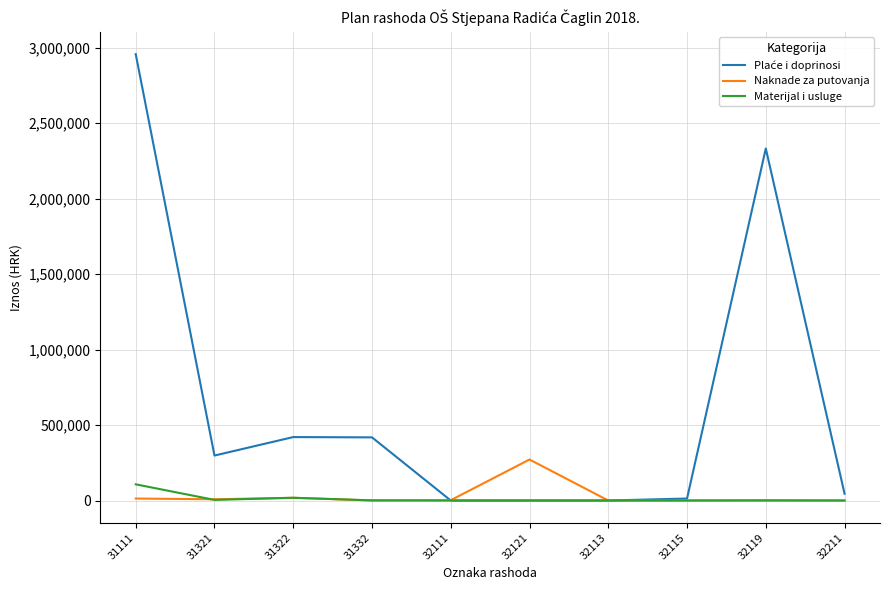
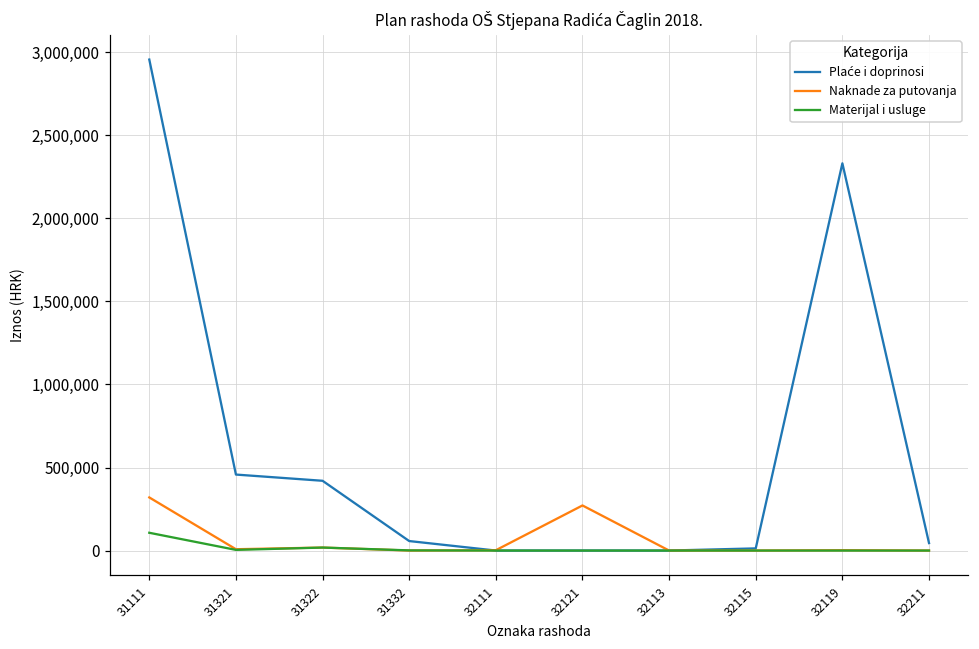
Naknade za putovanja, 31111: 10,000 -> 320,000
Plaće i doprinosi, 31321: 300,000 -> 460,000
Plaće i doprinosi, 31332: 420,000 -> 60,000
